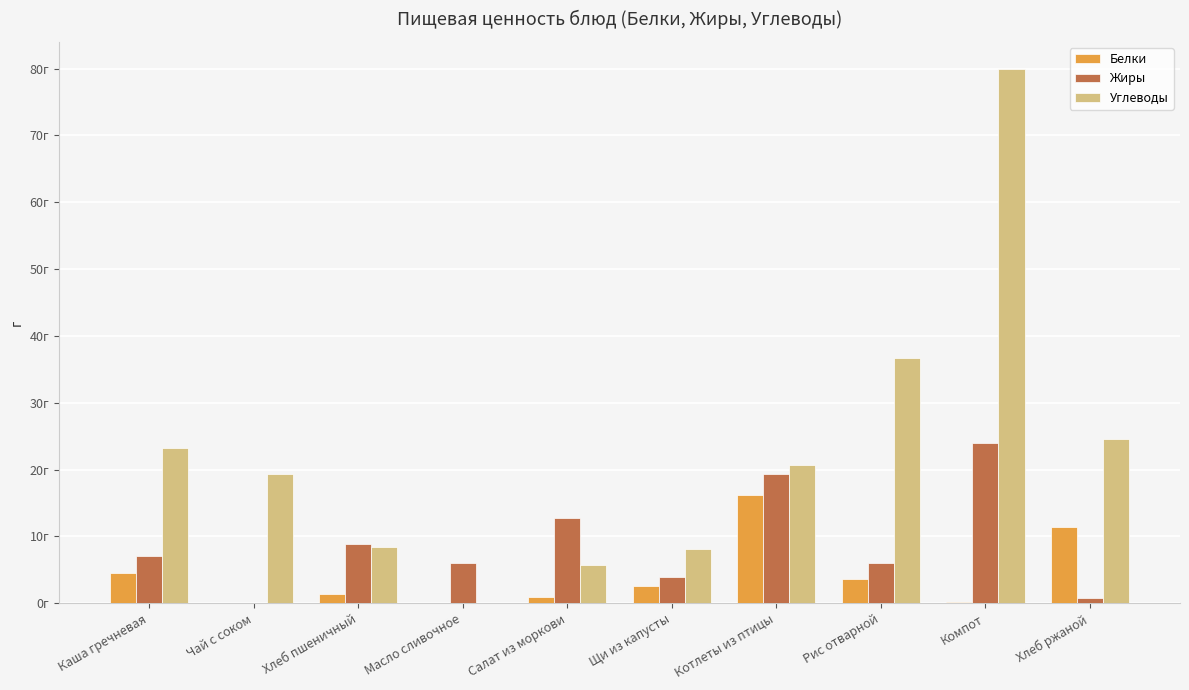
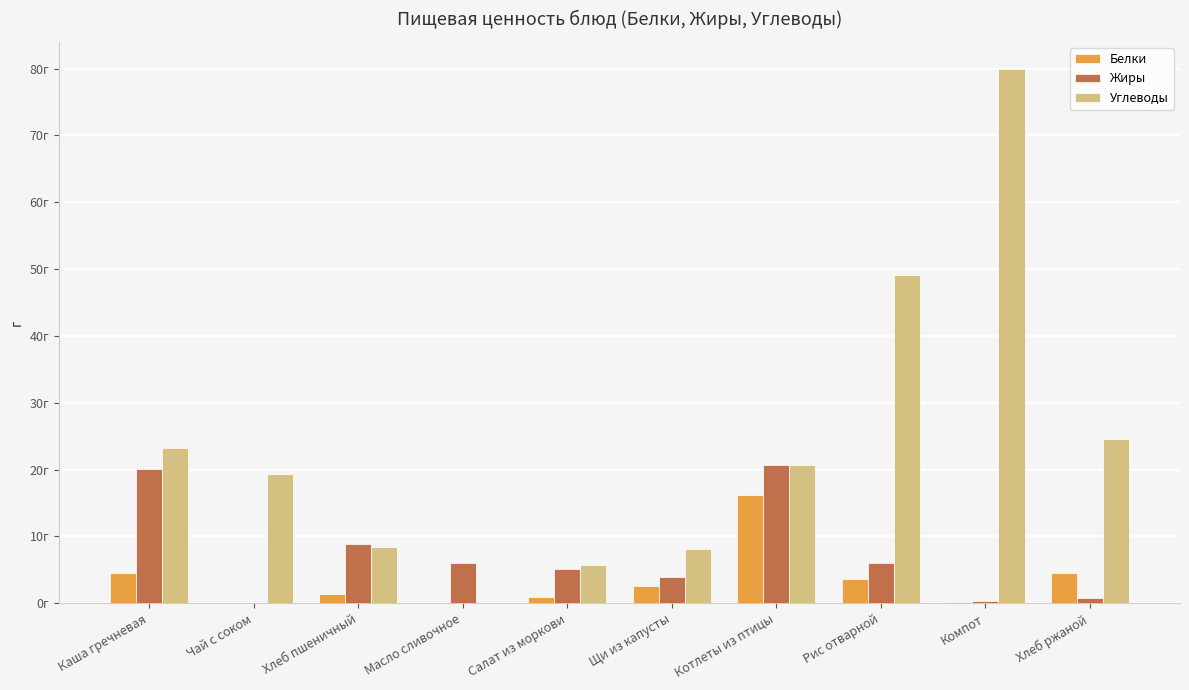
Жиры, Каша гречневая: 7г -> 20г
Жиры, Салат из моркови: 13г -> 5г
Жиры, Котлеты из птицы: 19г -> 21г
Углеводы, Рис отварной: 37г -> 49г
Жиры, Компот: 24г -> 0г
Белки, Хлеб ржаной: 11г -> 5г
